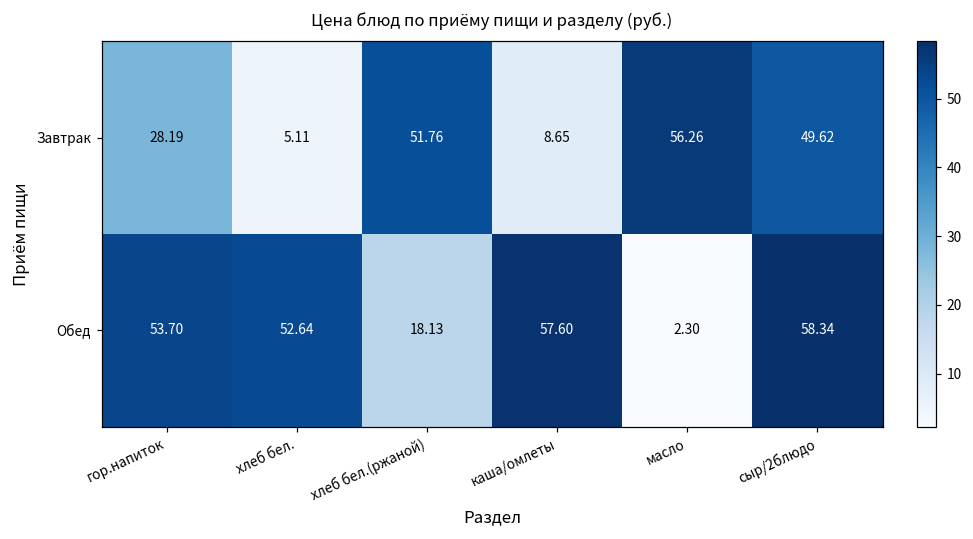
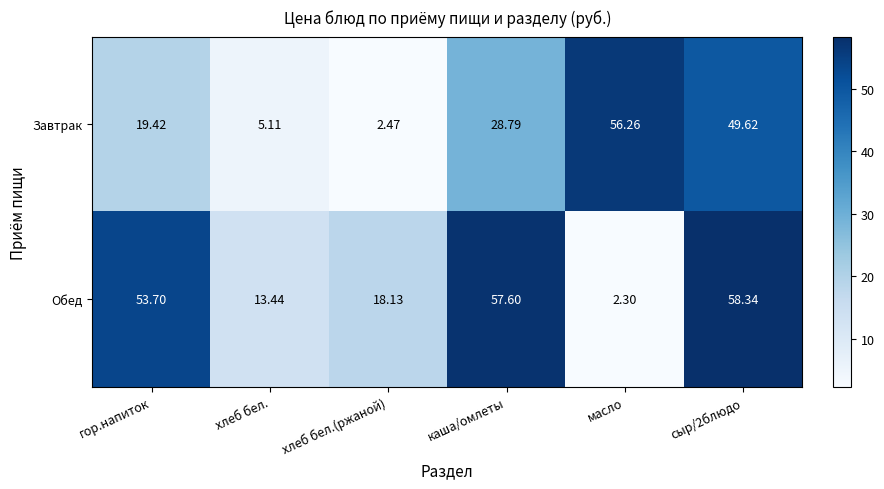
Завтрак, гор.напиток: 28.19 -> 19.42
Завтрак, хлеб бел.(ржаной): 51.76 -> 2.47
Завтрак, каша/омлеты: 8.65 -> 28.79
Обед, хлеб бел.: 52.64 -> 13.44
